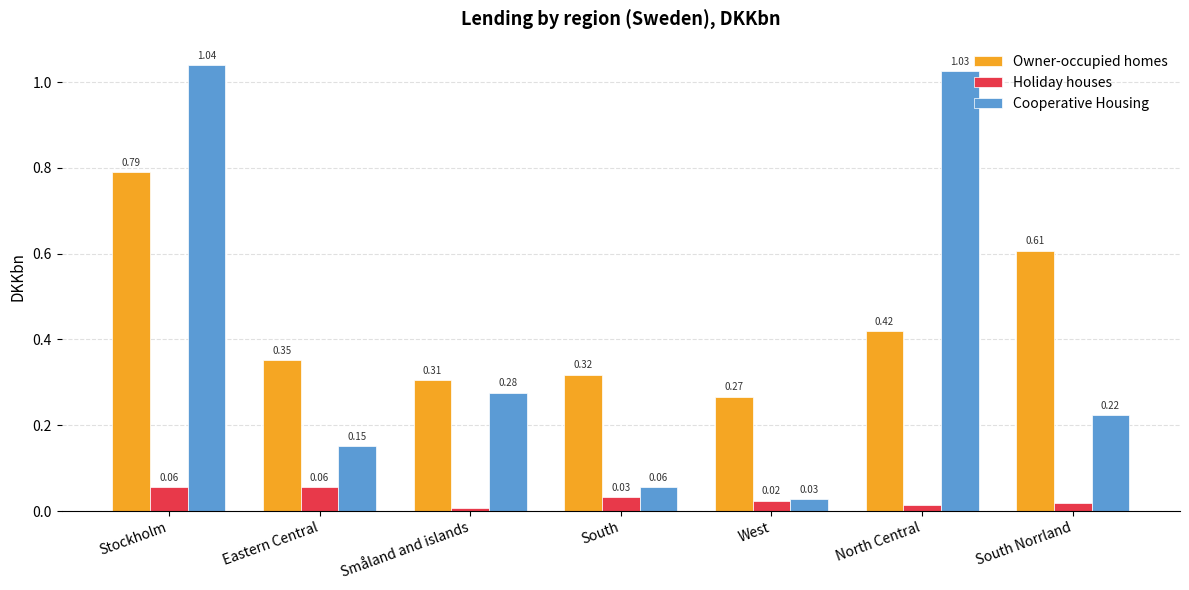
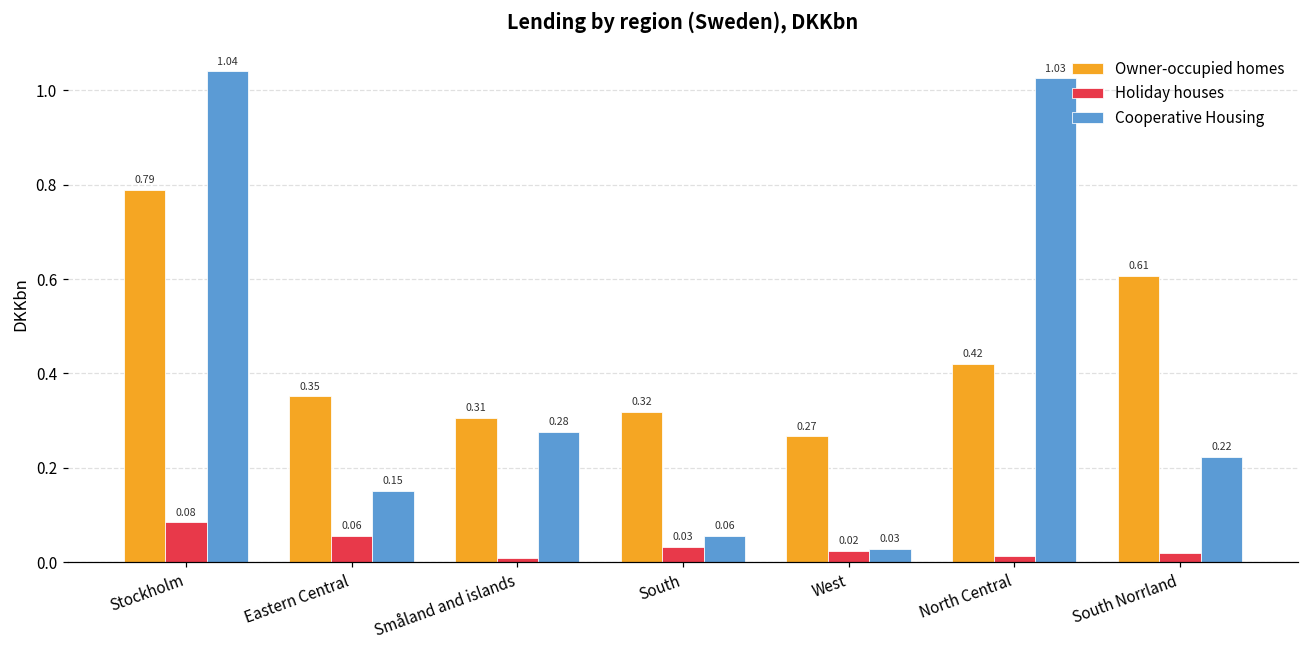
Holiday houses, Stockholm: 0.06 -> 0.08
